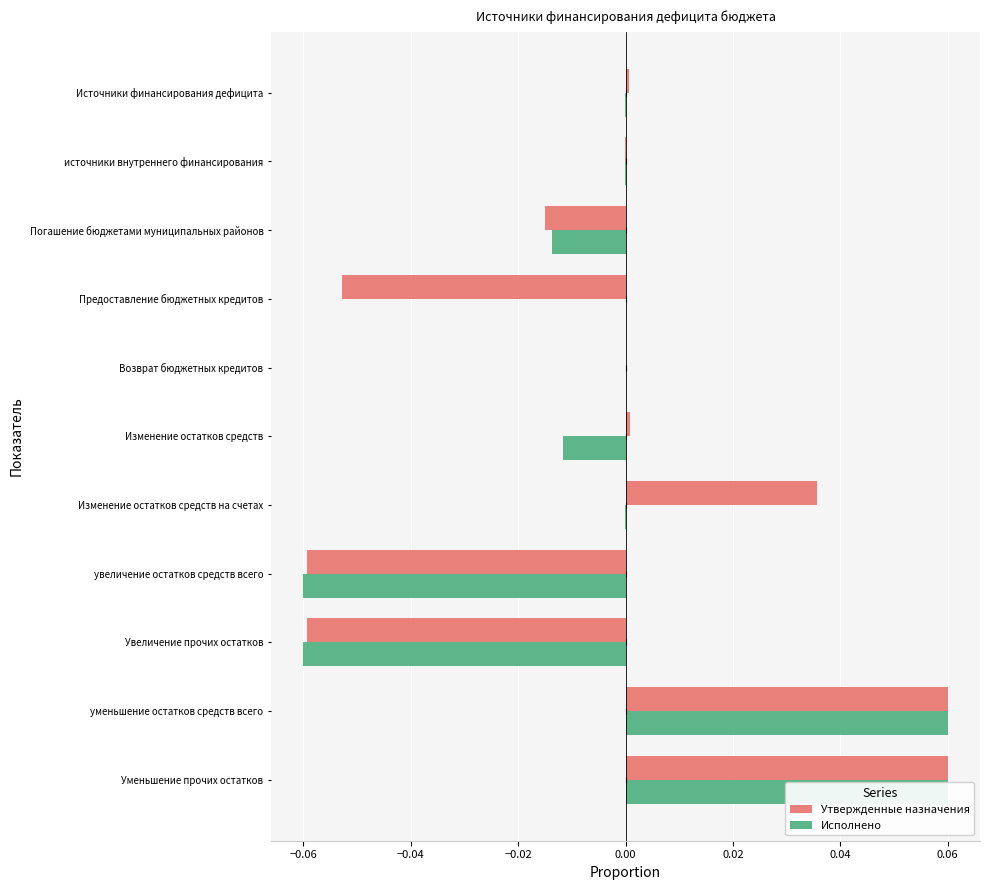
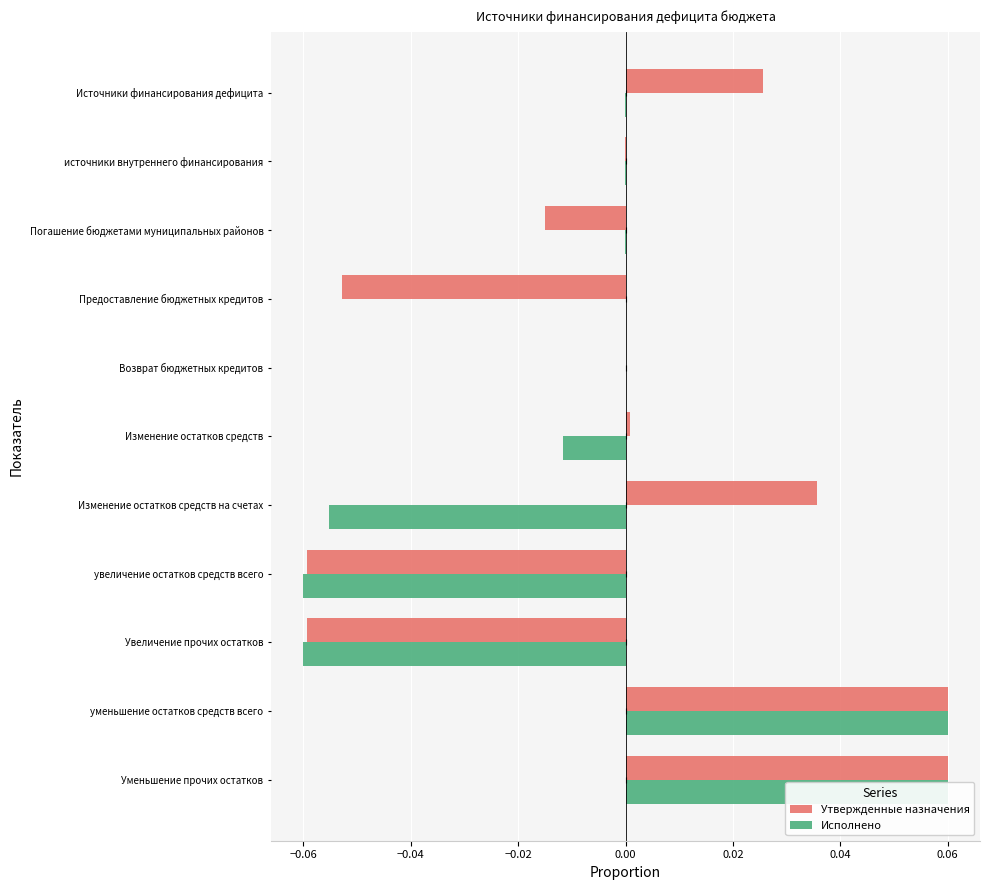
Утвержденные назначения, Источники финансирования дефицита: 0.001 -> 0.026
Исполнено, Погашение бюджетами муниципальных районов: -0.014 -> 0.000
Исполнено, Изменение остатков средств на счетах: 0.000 -> -0.055
